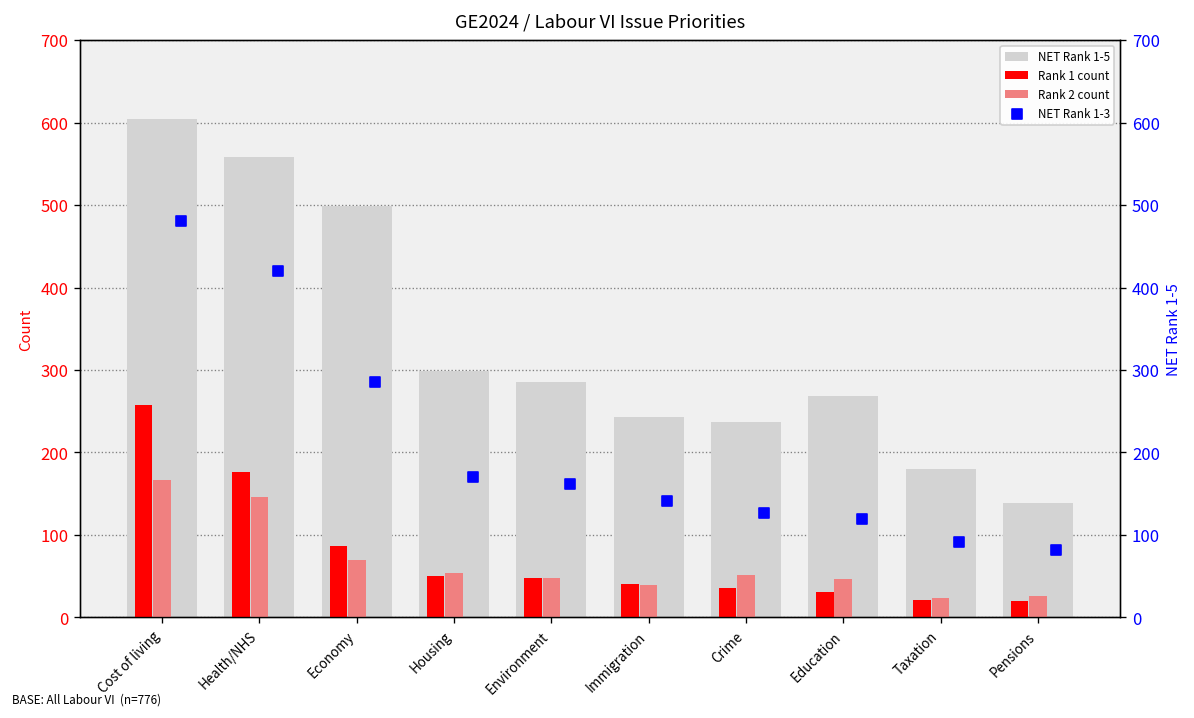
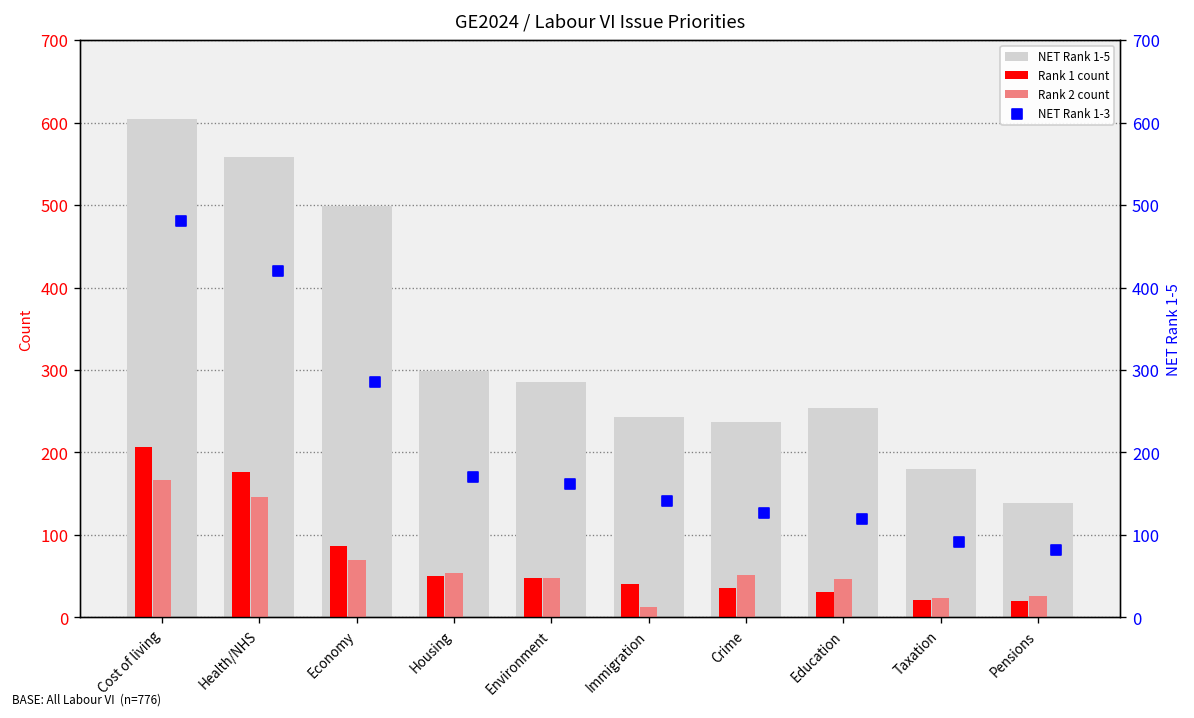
Rank 1 count, Cost of living: 260 -> 210
Rank 2 count, Immigration: 40 -> 10
NET Rank 1-5, Education: 270 -> 250
